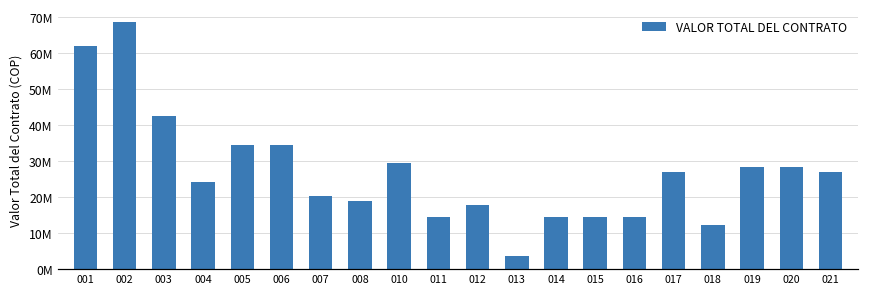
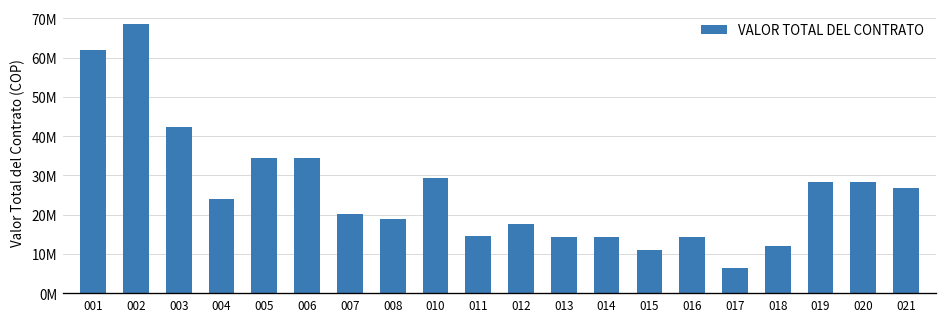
013: 3000000 -> 14000000
015: 14000000 -> 11000000
017: 27000000 -> 7000000
